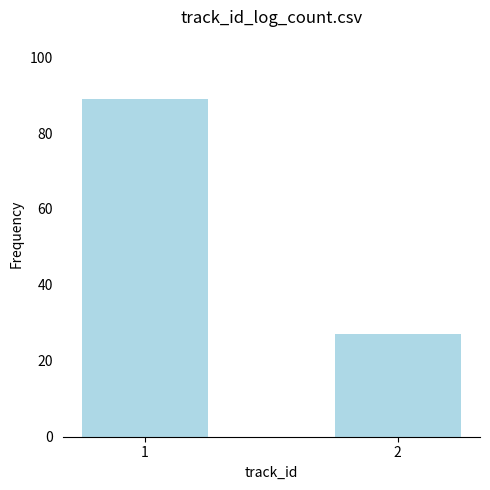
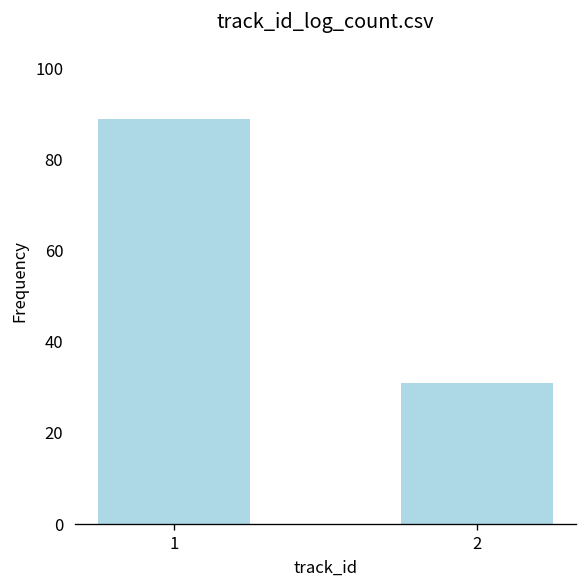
2: 27 -> 31
